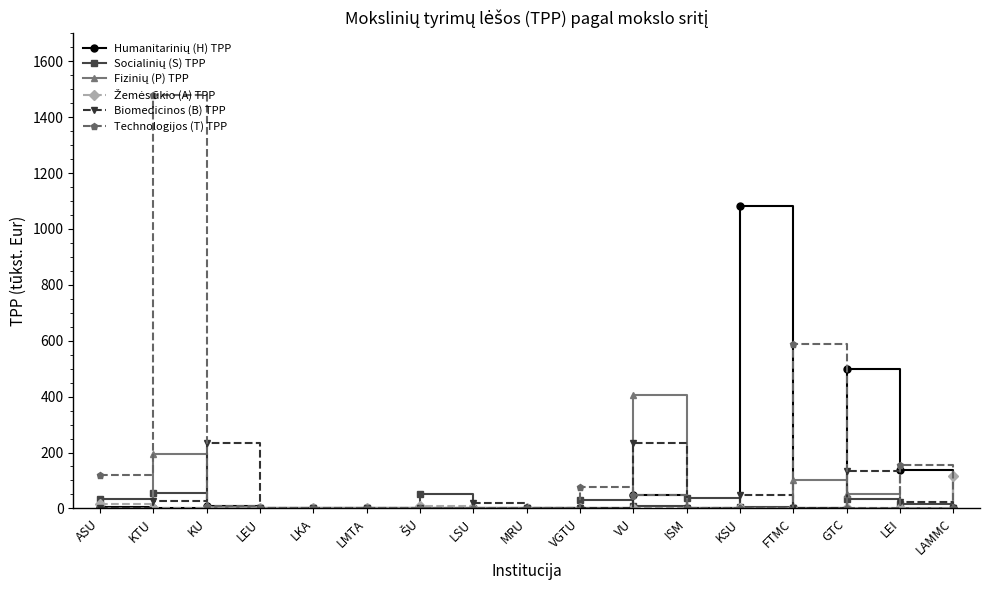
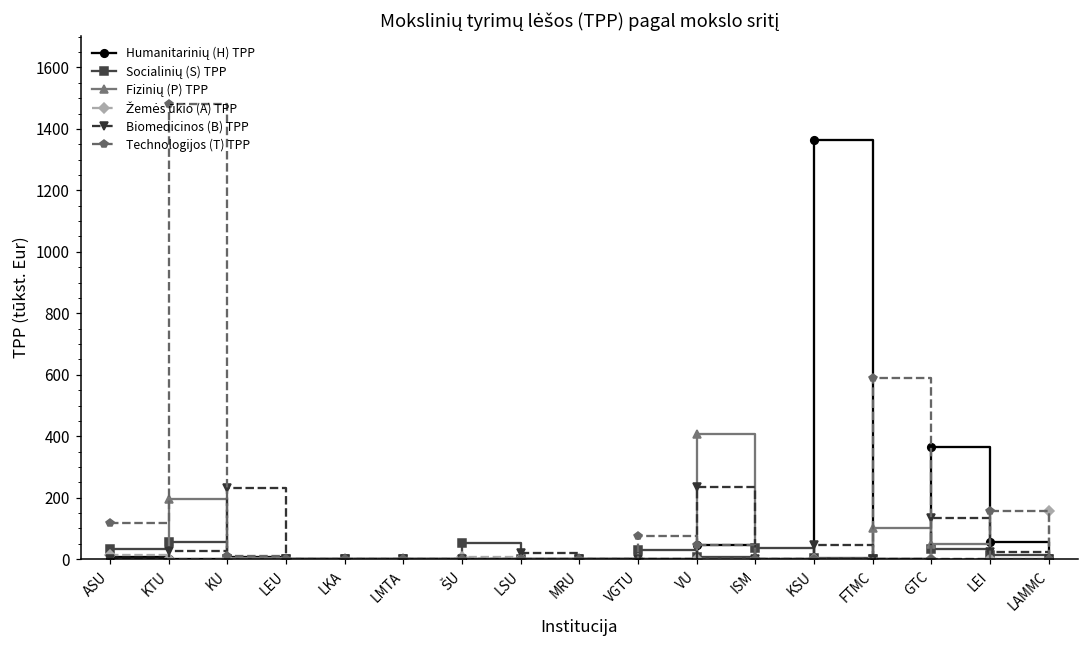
Humanitarinių (H) TPP, KSU: 1080 -> 1360
Humanitarinių (H) TPP, GTC: 500 -> 370
Humanitarinių (H) TPP, LEI: 140 -> 60
Žemės ūkio (A) TPP, LAMMC: 120 -> 160
